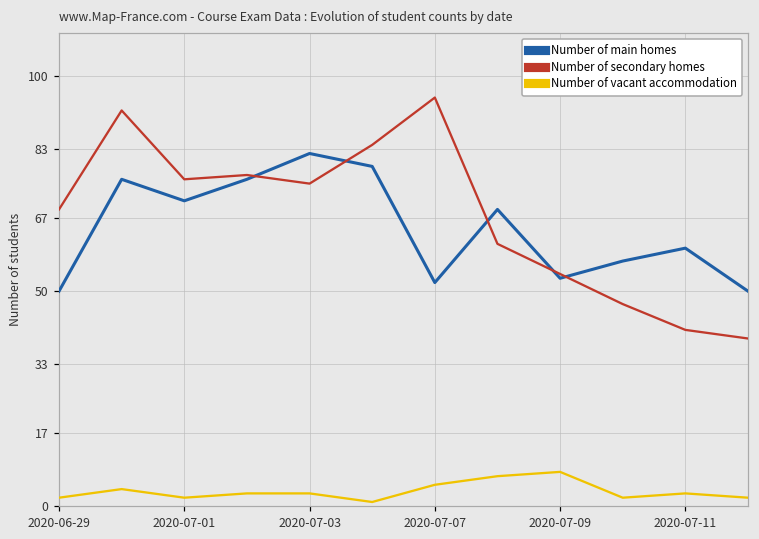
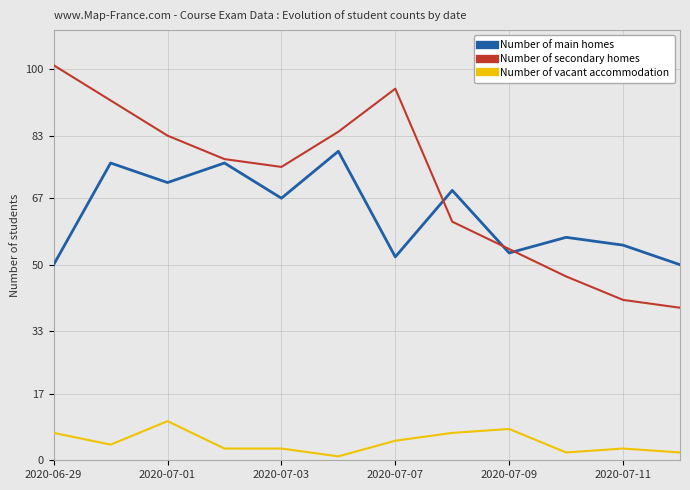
Number of secondary homes, 2020-06-29: 69 -> 101
Number of vacant accommodation, 2020-06-29: 2 -> 7
Number of secondary homes, 2020-07-01: 76 -> 83
Number of vacant accommodation, 2020-07-01: 2 -> 10
Number of main homes, 2020-07-03: 82 -> 67
Number of main homes, 2020-07-11: 60 -> 55
